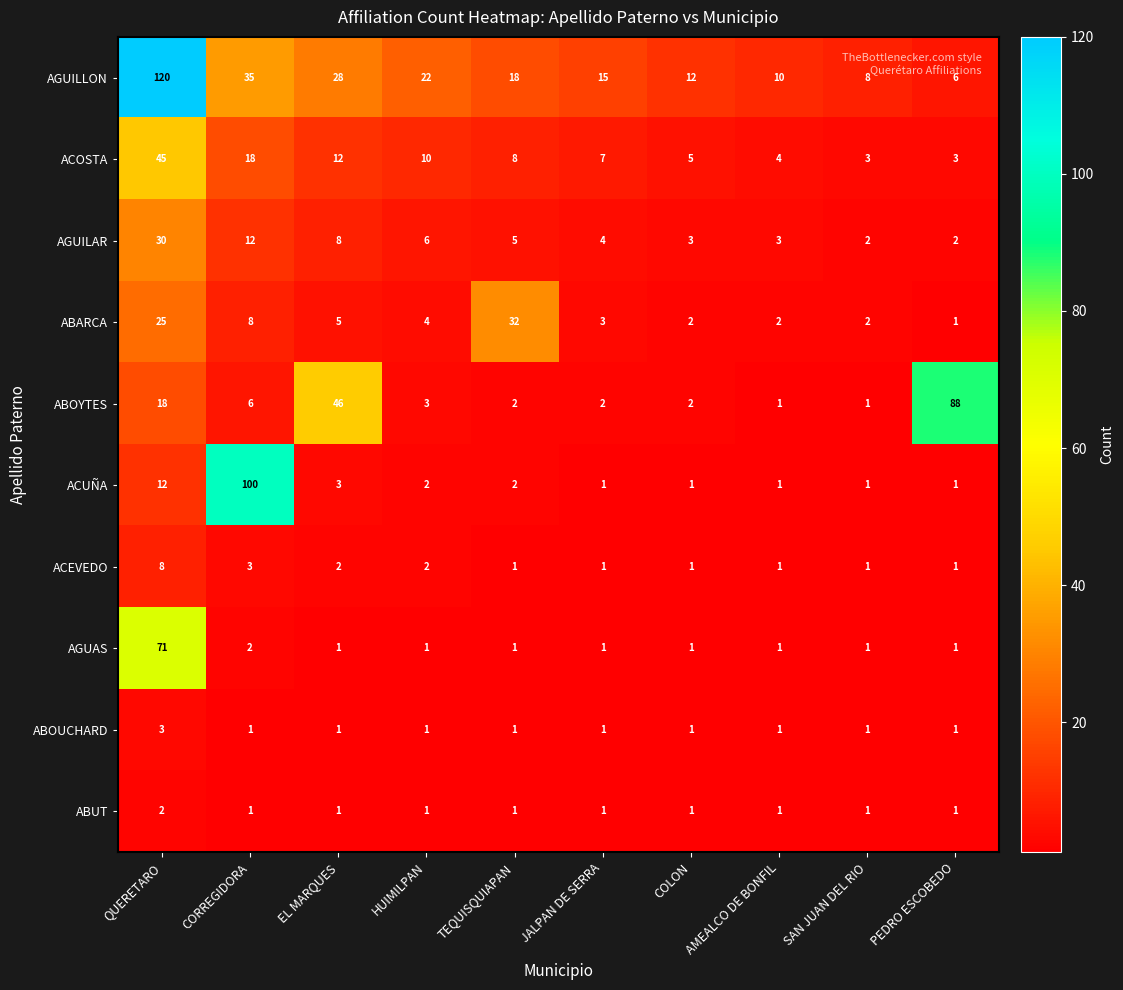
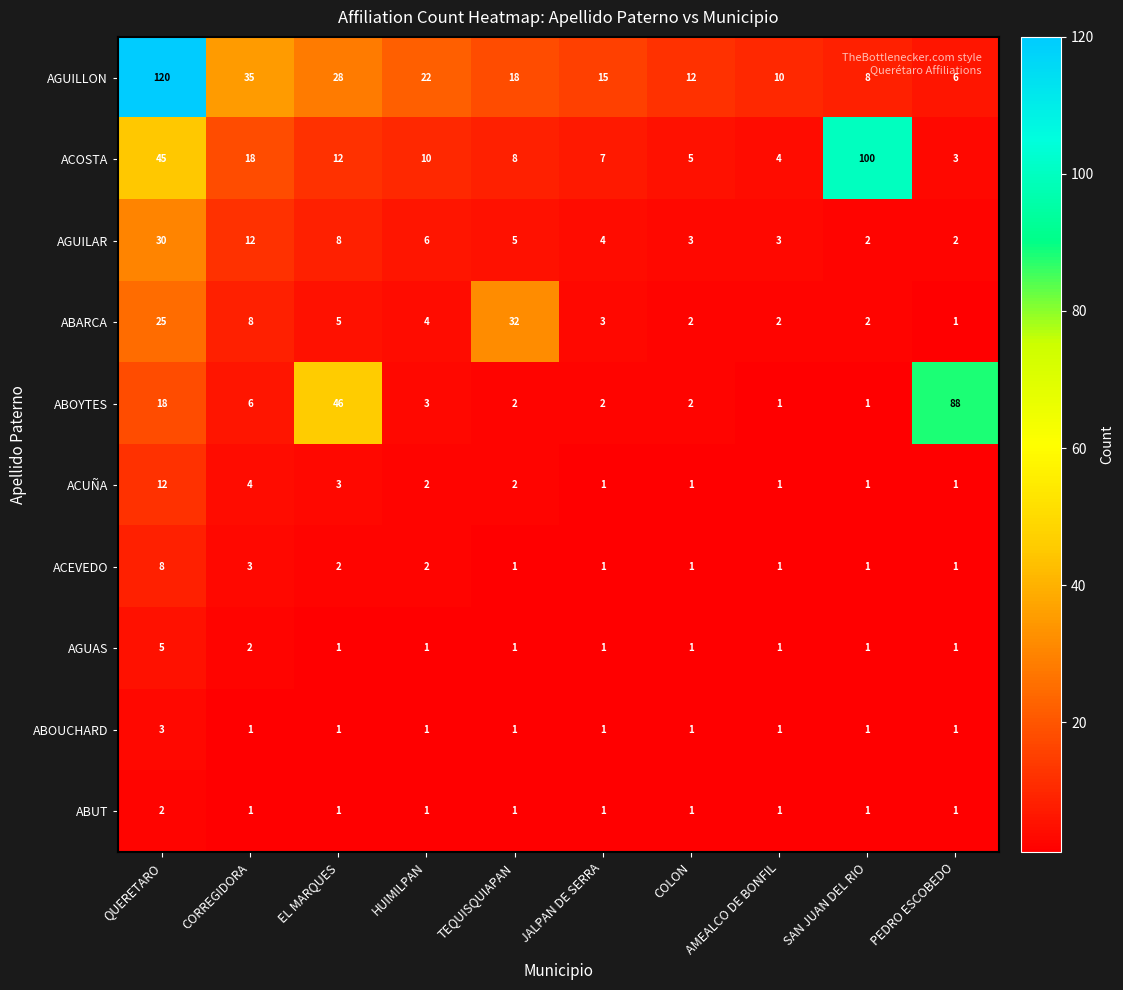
ACOSTA, SAN JUAN DEL RIO: 3 -> 100
ACUÑA, CORREGIDORA: 100 -> 4
AGUAS, QUERETARO: 71 -> 5
